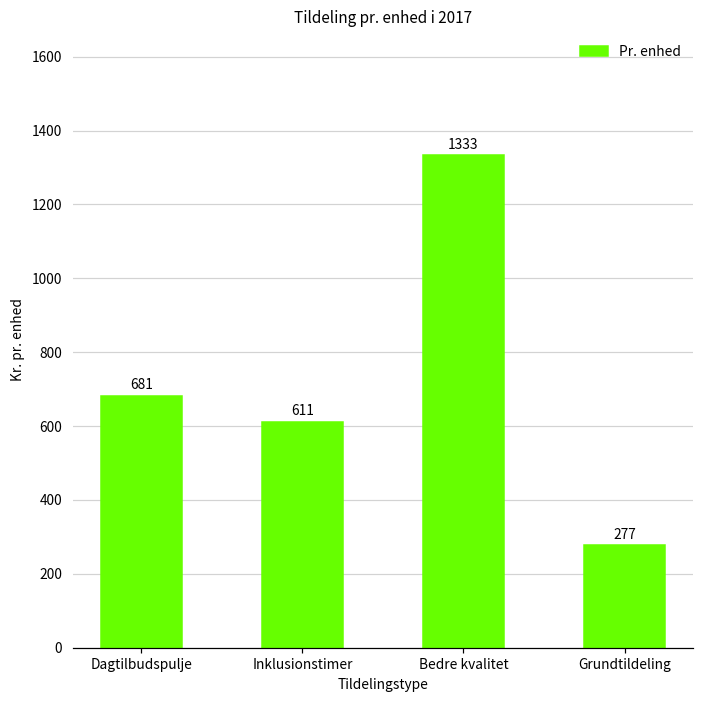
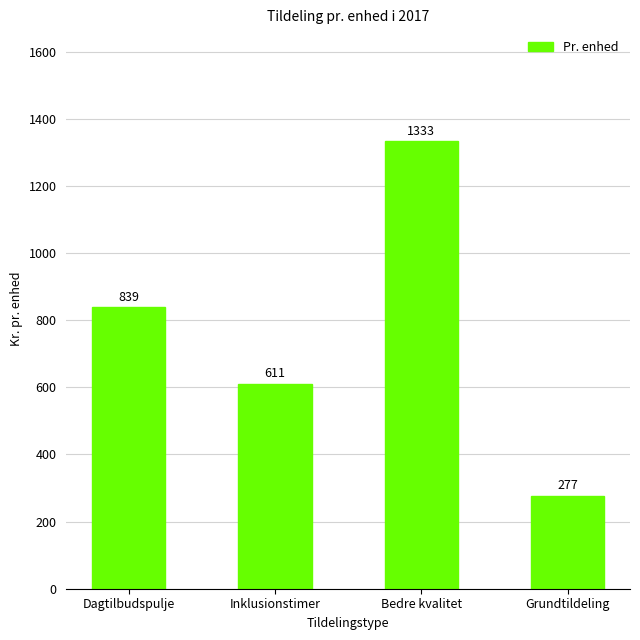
Dagtilbudspulje: 681 -> 839
